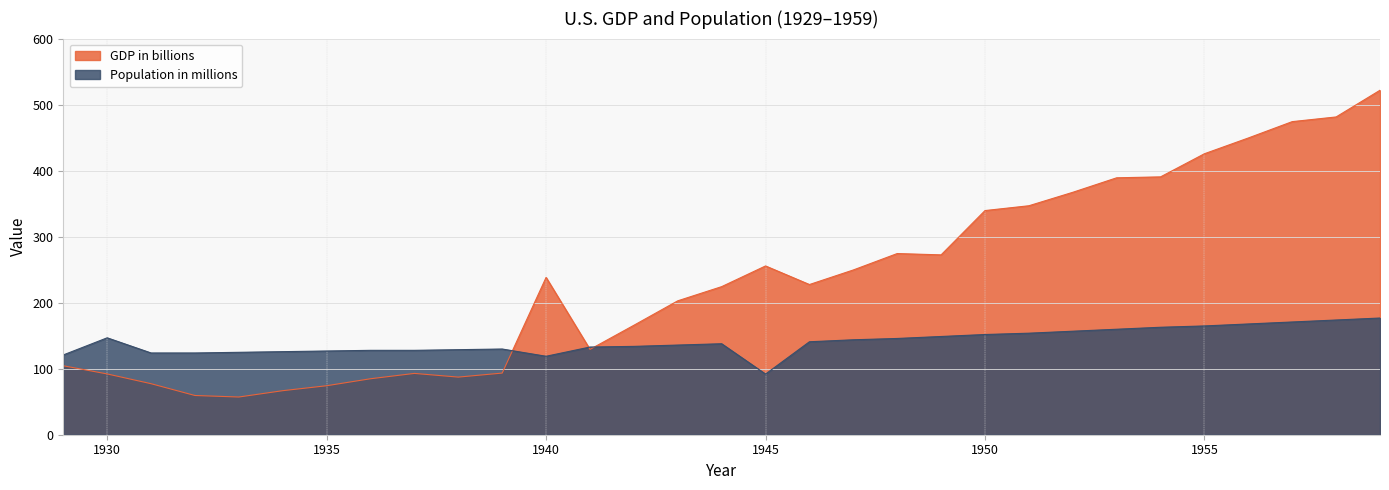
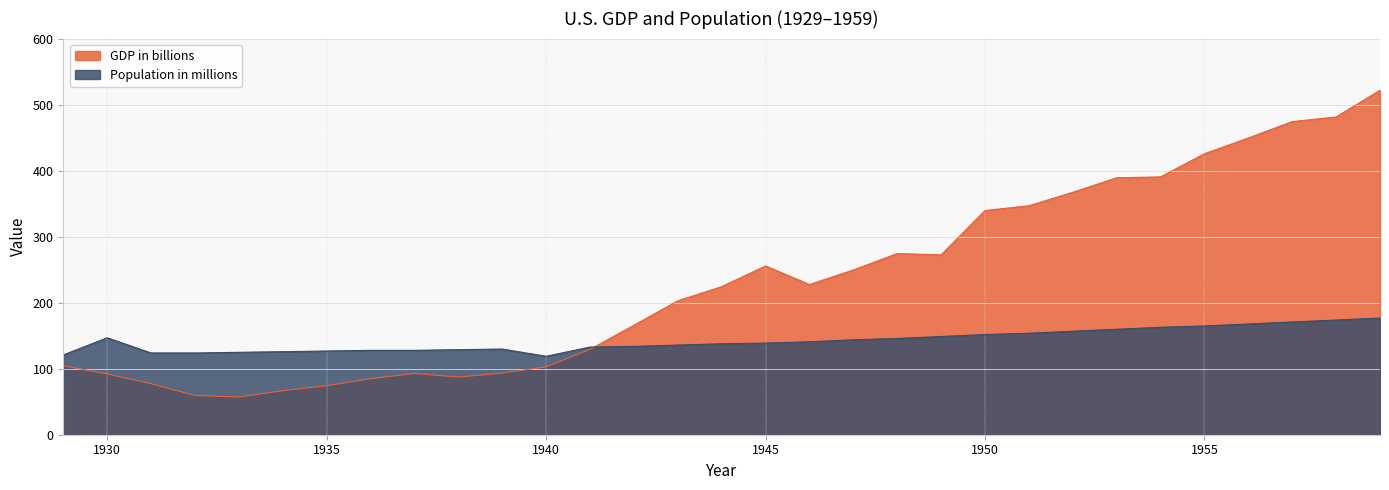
GDP in billions, 1940: 240 -> 100
Population in millions, 1945: 90 -> 140
